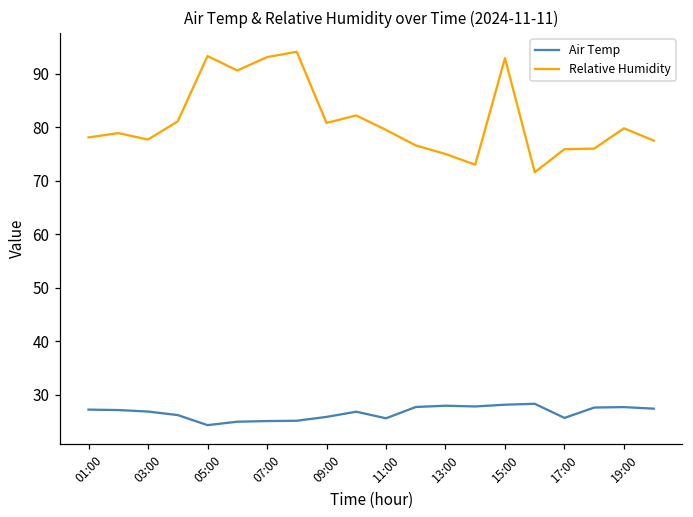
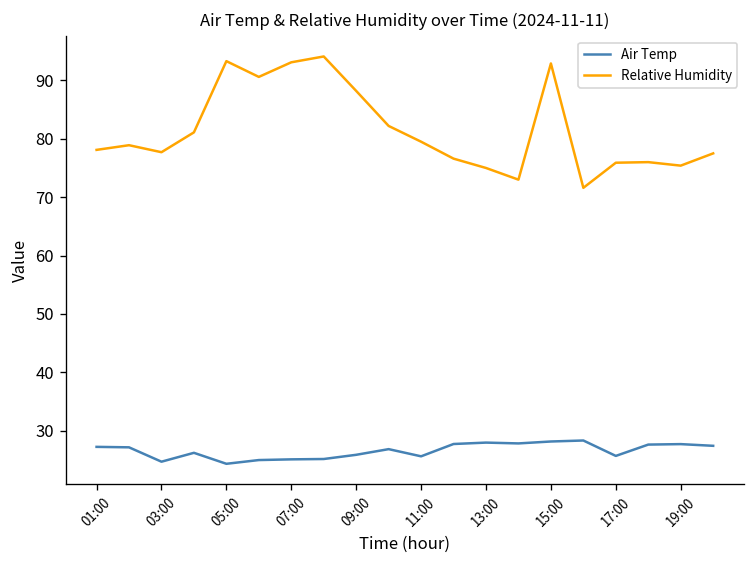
Air Temp, 03:00: 27 -> 25
Relative Humidity, 09:00: 81 -> 88
Relative Humidity, 19:00: 80 -> 75
